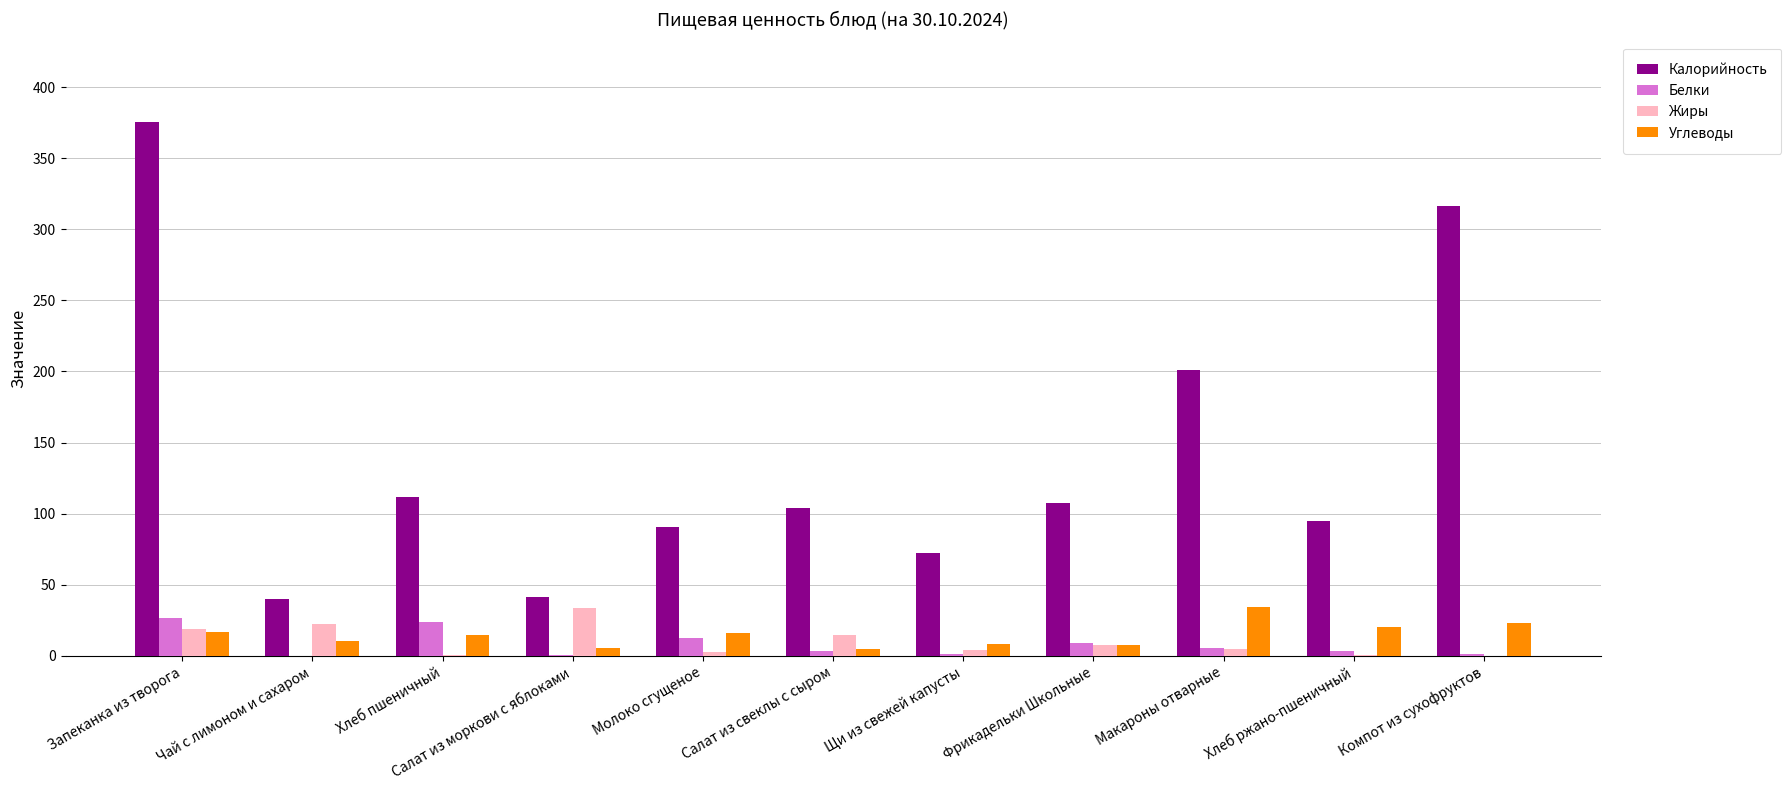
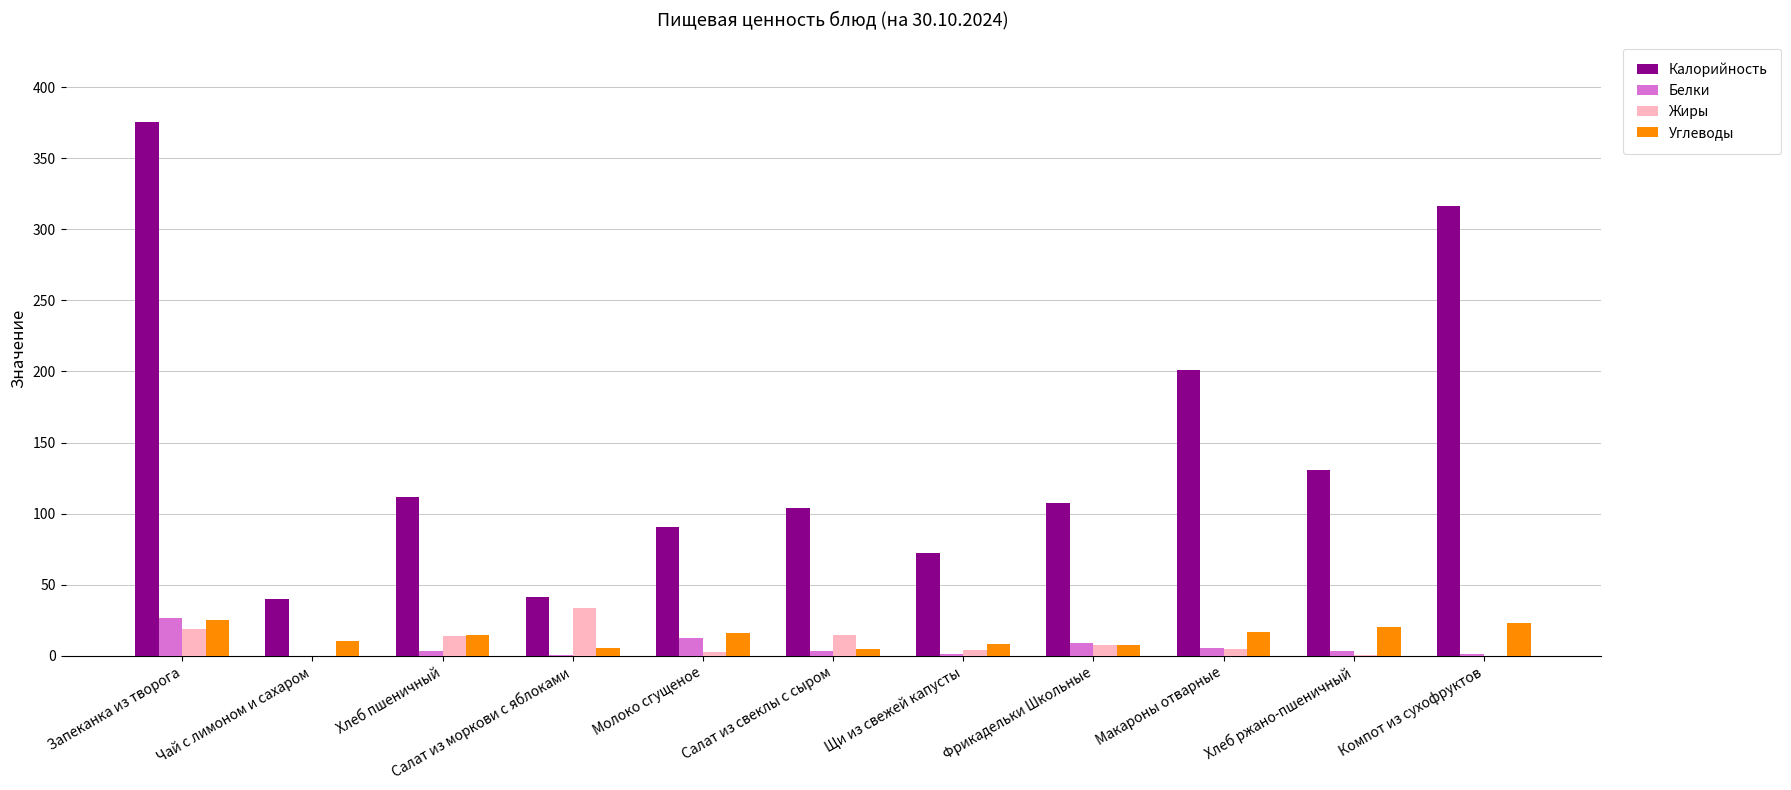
Углеводы, Запеканка из творога: 17 -> 25
Жиры, Чай с лимоном и сахаром: 22 -> 0
Белки, Хлеб пшеничный: 24 -> 3
Жиры, Хлеб пшеничный: 0 -> 14
Углеводы, Макароны отварные: 35 -> 17
Калорийность, Хлеб ржано-пшеничный: 95 -> 131
